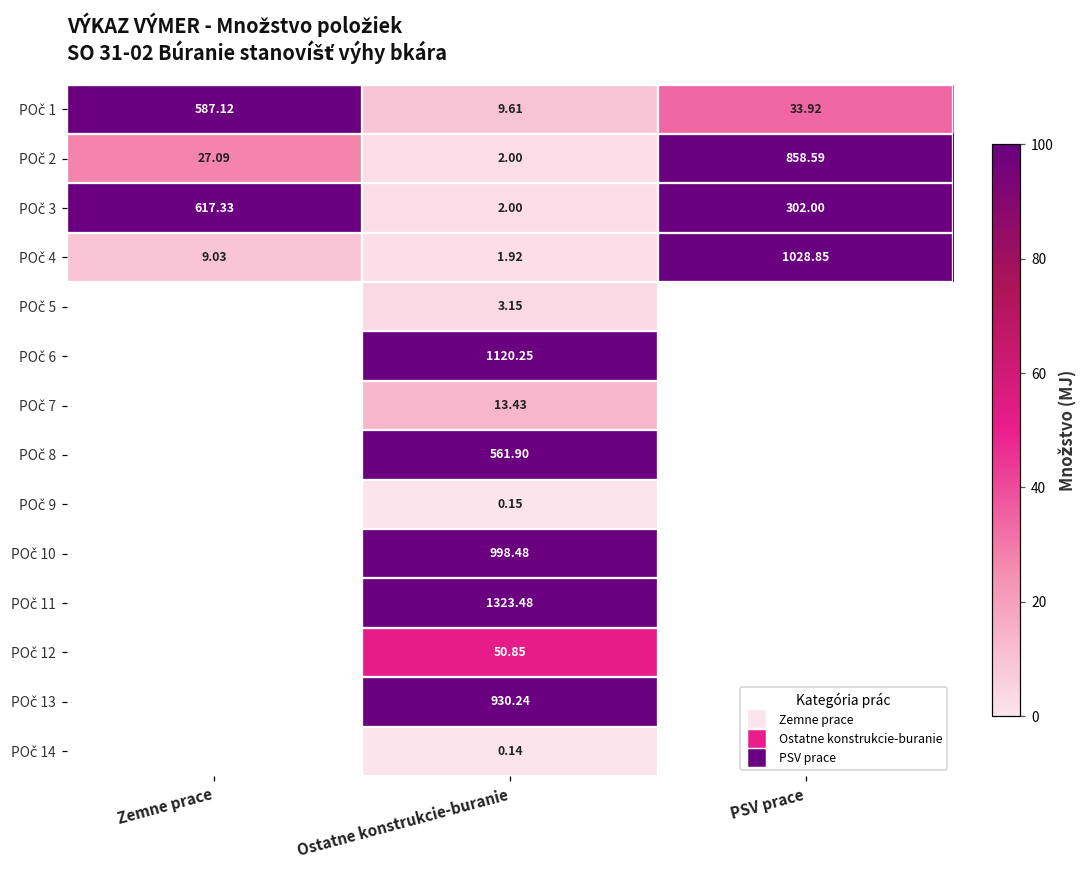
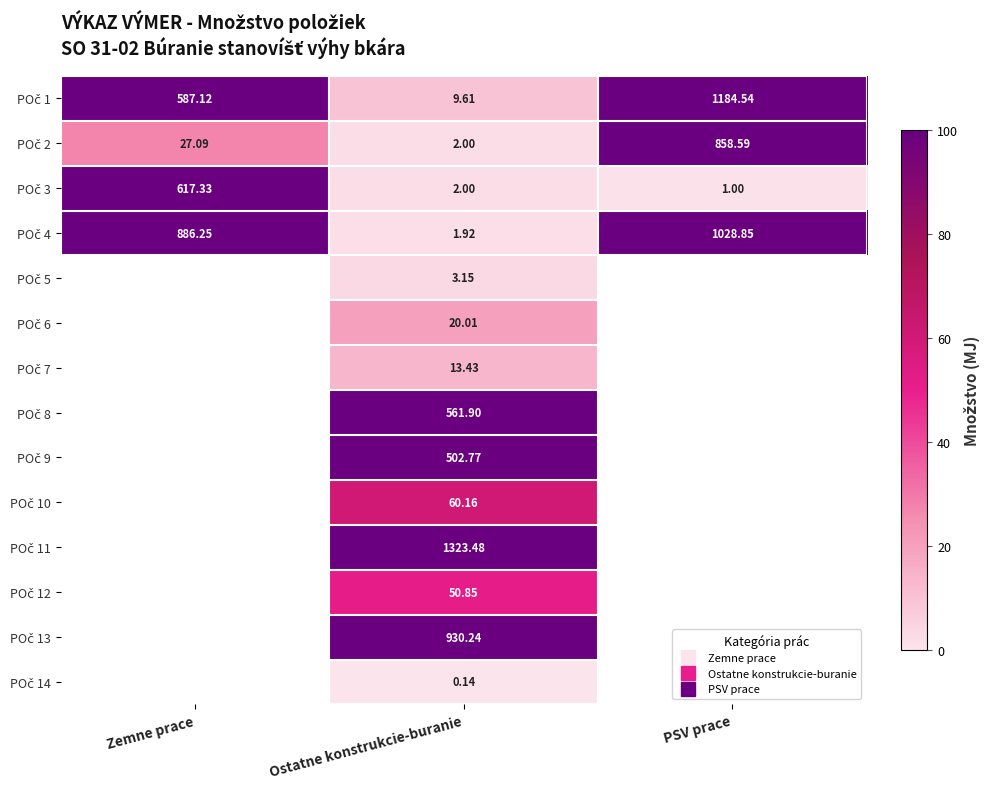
POč 1, PSV prace: 33.92 -> 1184.54
POč 3, PSV prace: 302.00 -> 1.00
POč 4, Zemne prace: 9.03 -> 886.25
POč 6, Ostatne konstrukcie-buranie: 1120.25 -> 20.01
POč 9, Ostatne konstrukcie-buranie: 0.15 -> 502.77
POč 10, Ostatne konstrukcie-buranie: 998.48 -> 60.16
